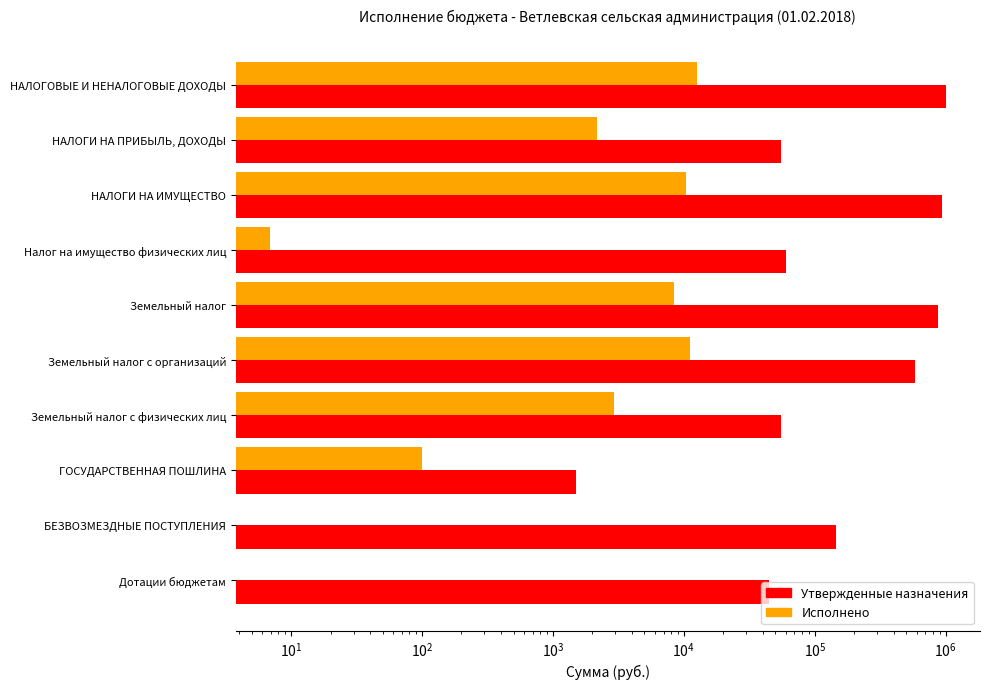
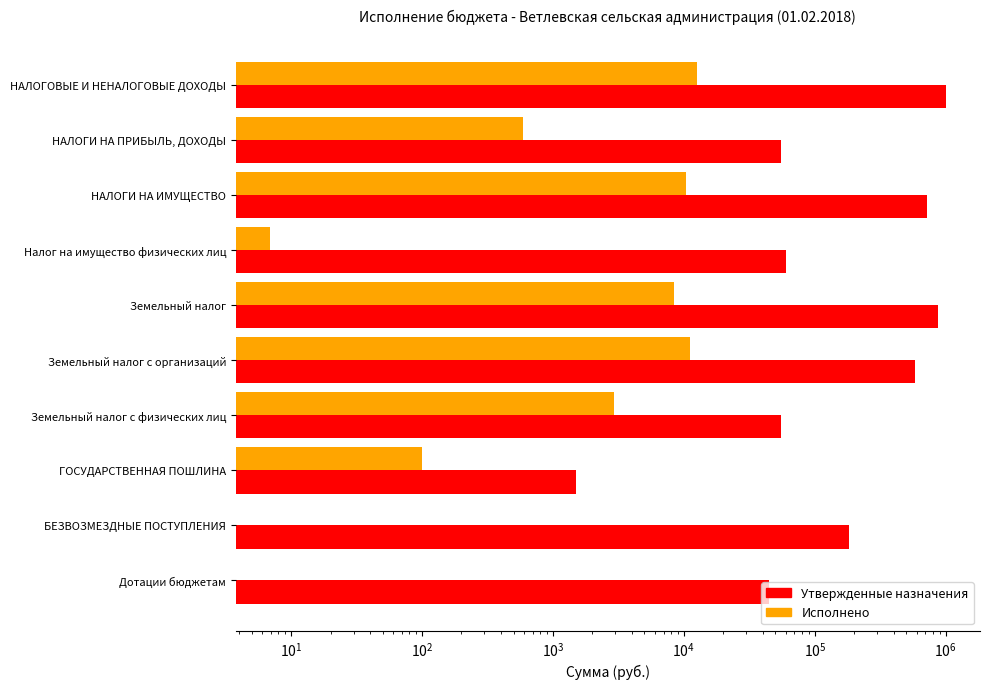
Исполнено, НАЛОГИ НА ПРИБЫЛЬ, ДОХОДЫ: 2200 -> 600
Утвержденные назначения, НАЛОГИ НА ИМУЩЕСТВО: 900000 -> 700000
Утвержденные назначения, БЕЗВОЗМЕЗДНЫЕ ПОСТУПЛЕНИЯ: 140000 -> 180000
